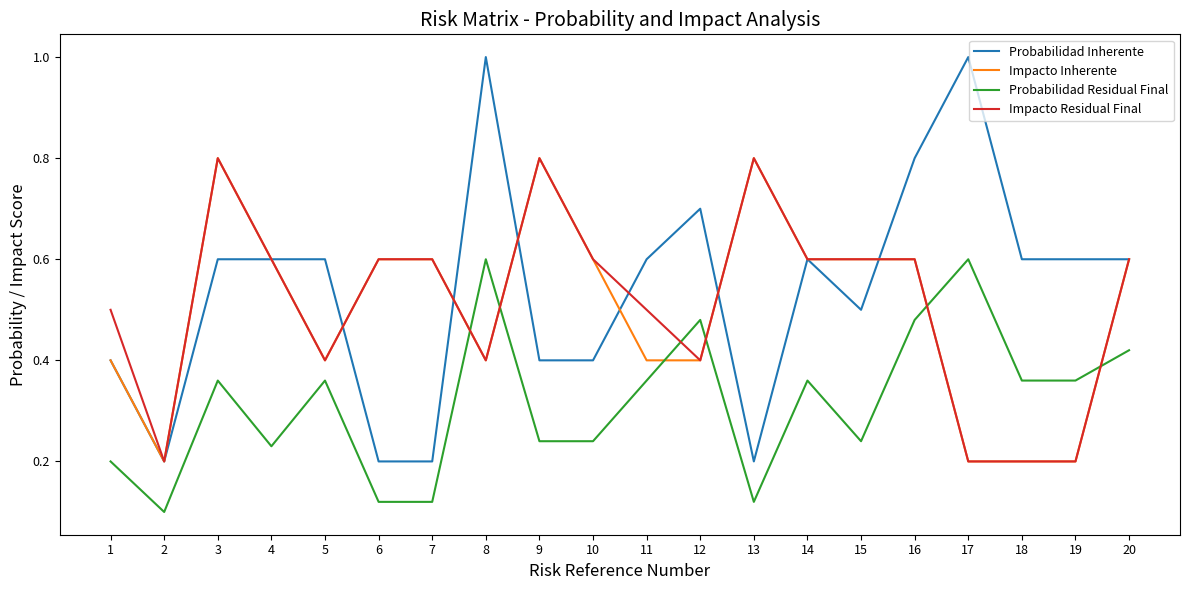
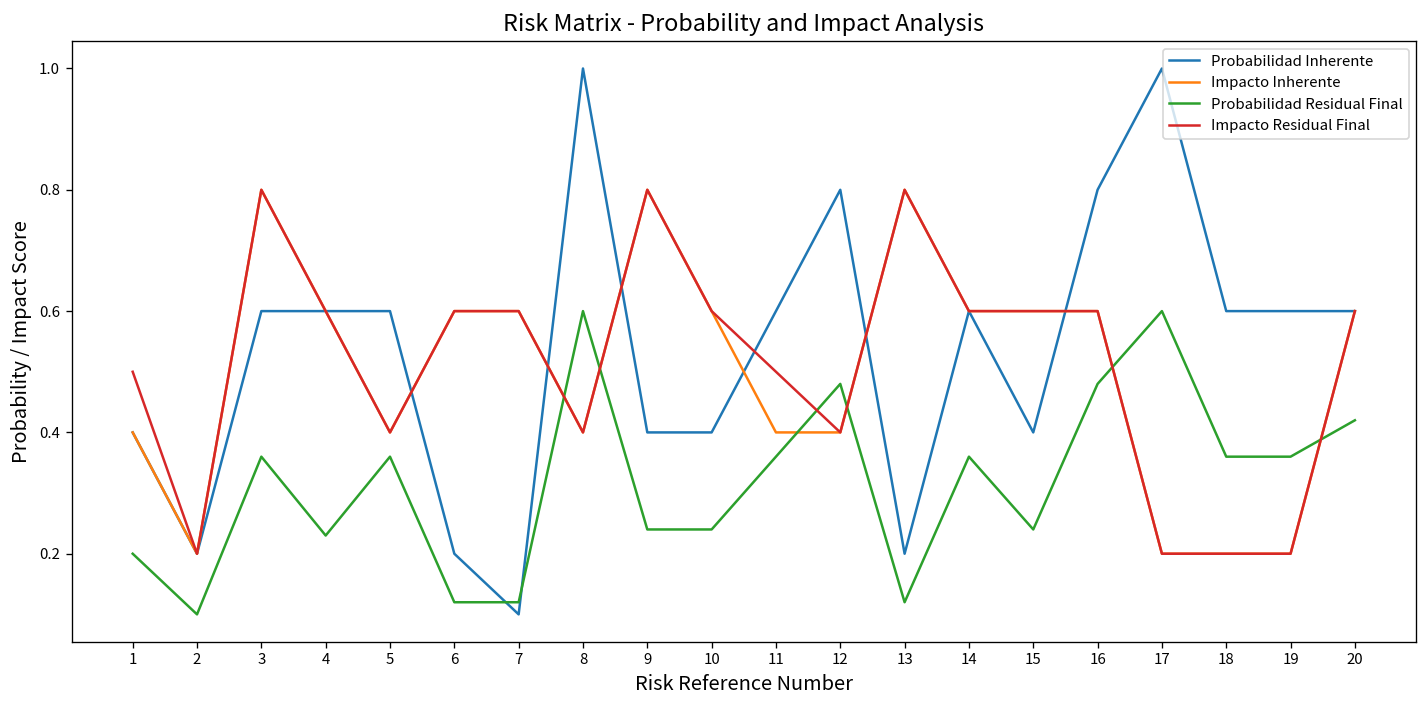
Probabilidad Inherente, 7: 0.2 -> 0.1
Probabilidad Inherente, 12: 0.7 -> 0.8
Probabilidad Inherente, 15: 0.5 -> 0.4
